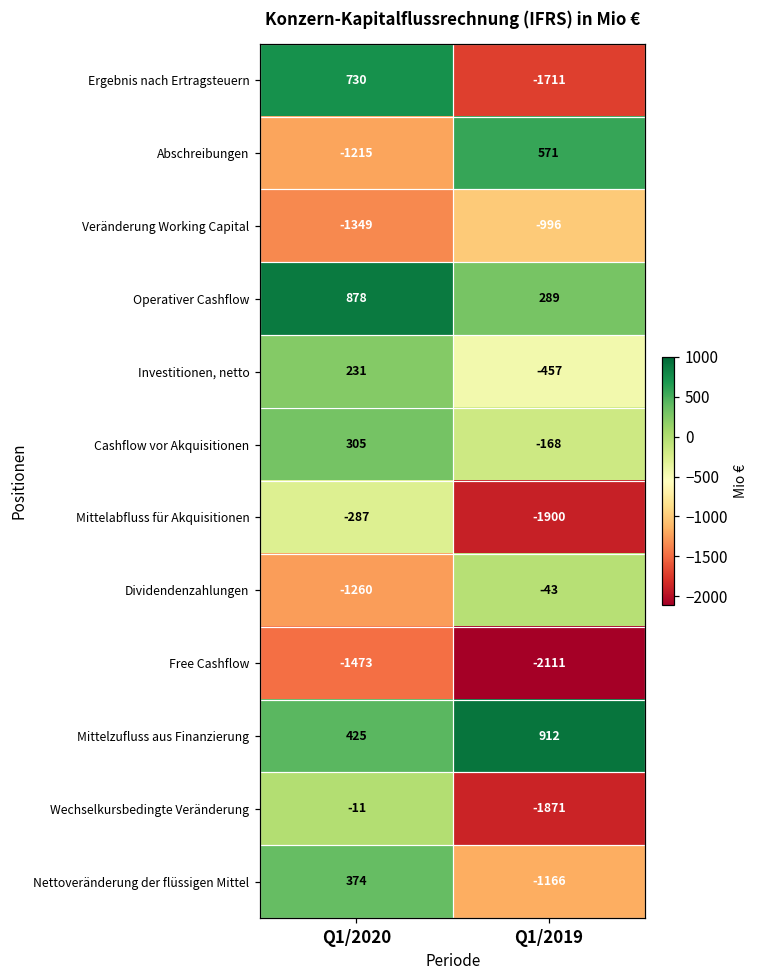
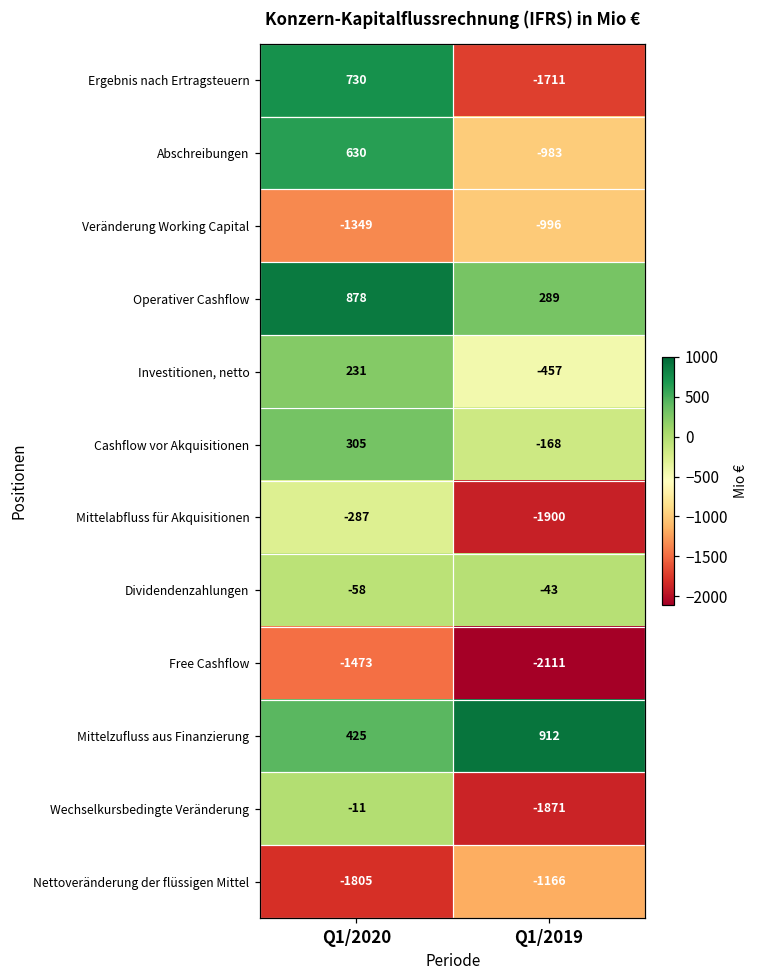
Abschreibungen, Q1/2020: -1215 -> 630
Abschreibungen, Q1/2019: 571 -> -983
Dividendenzahlungen, Q1/2020: -1260 -> -58
Nettoveränderung der flüssigen Mittel, Q1/2020: 374 -> -1805
